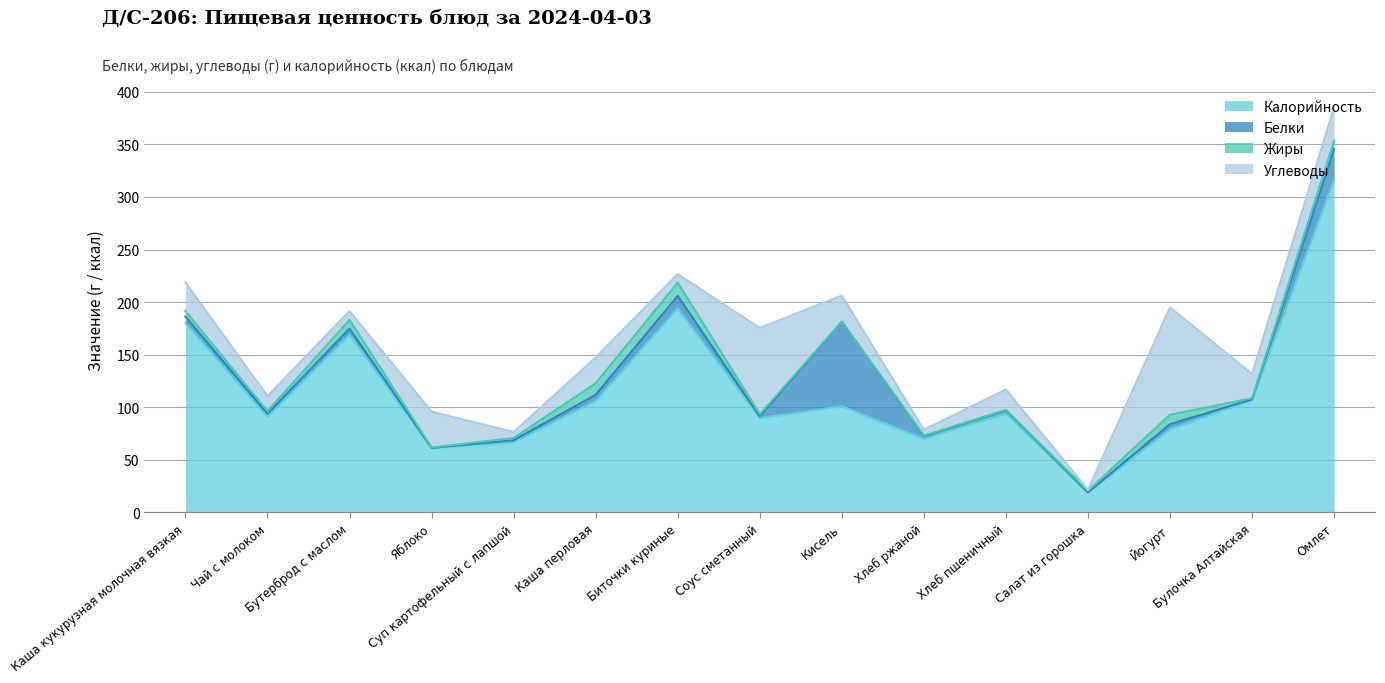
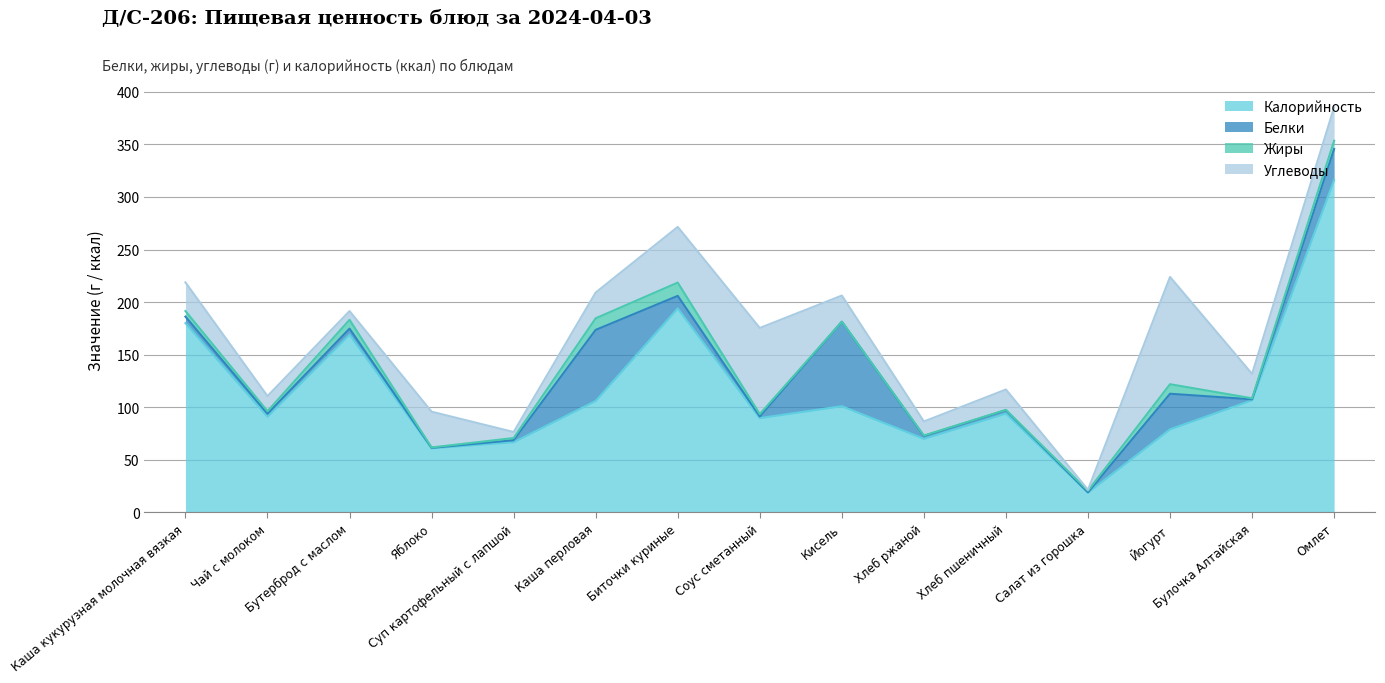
Белки, Каша перловая: 6 -> 68
Углеводы, Биточки куриные: 8 -> 53
Углеводы, Хлеб ржаной: 6 -> 13
Белки, Йогурт: 5 -> 34
